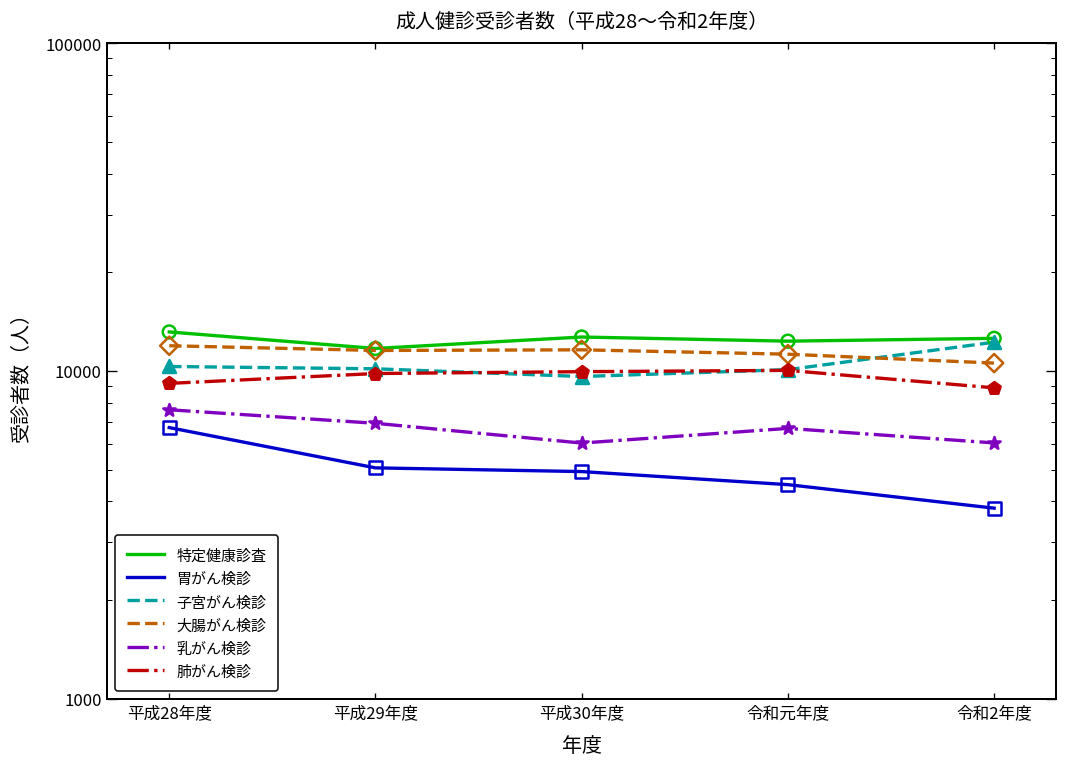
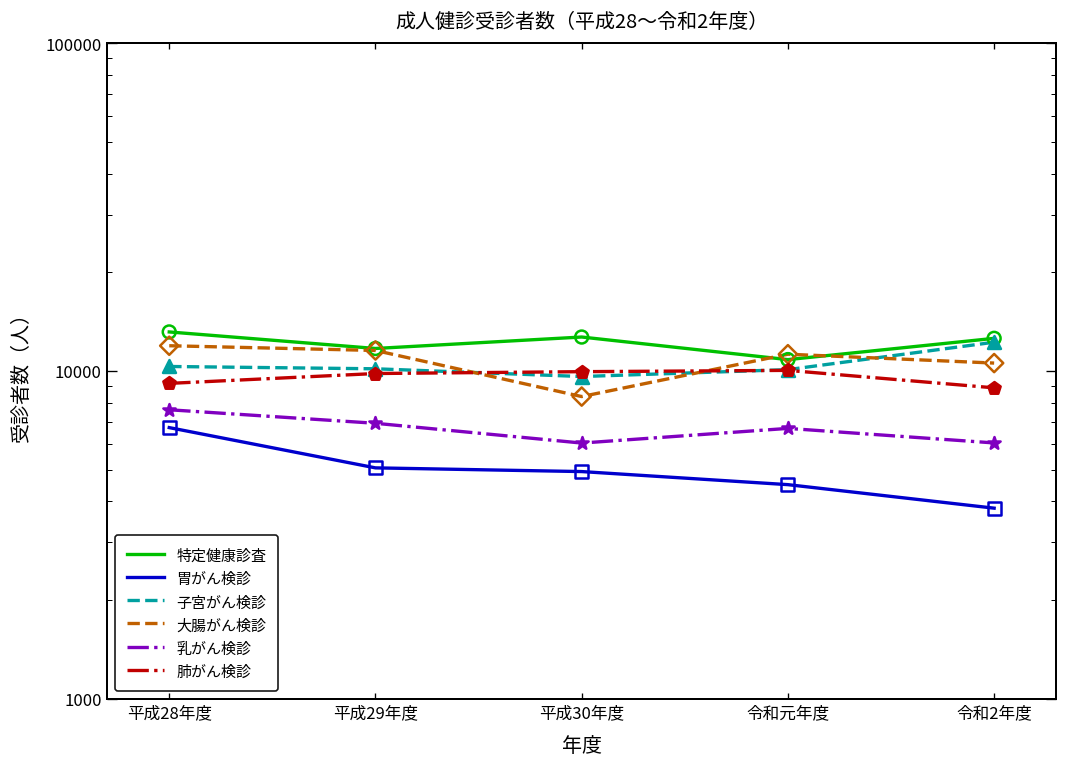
大腸がん検診, 平成30年度: 11600 -> 8400
特定健康診査, 令和元年度: 12000 -> 10800
